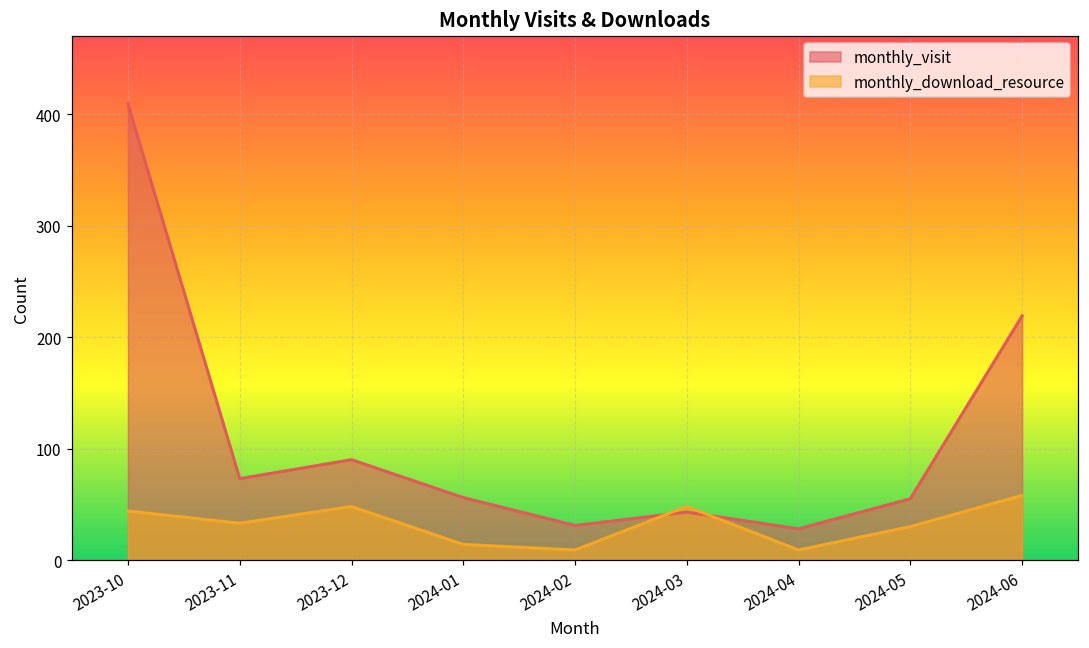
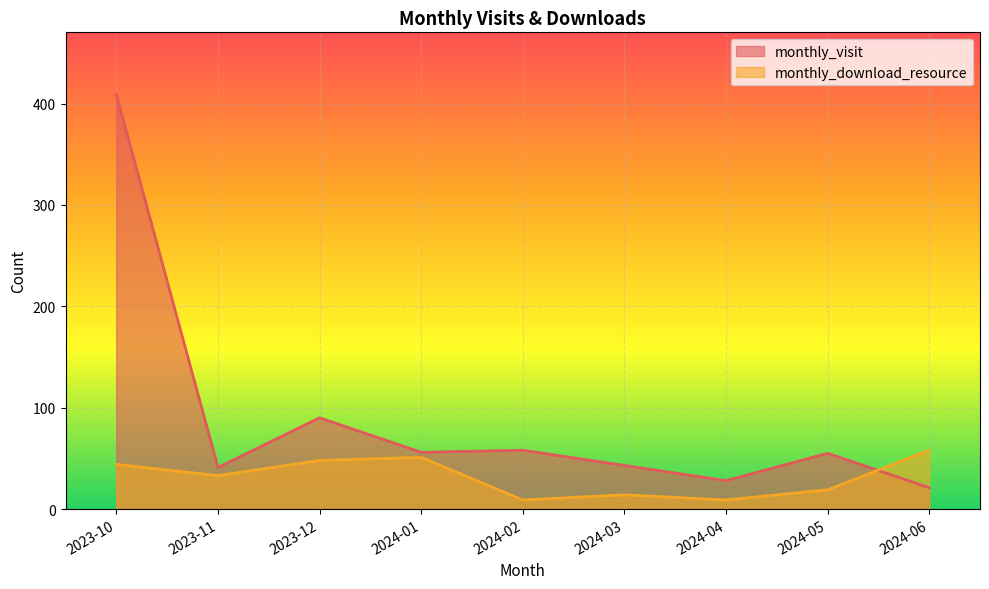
monthly_visit, 2023-11: 73 -> 41
monthly_download_resource, 2024-01: 14 -> 51
monthly_visit, 2024-02: 31 -> 58
monthly_download_resource, 2024-03: 48 -> 14
monthly_download_resource, 2024-05: 30 -> 19
monthly_visit, 2024-06: 219 -> 21
